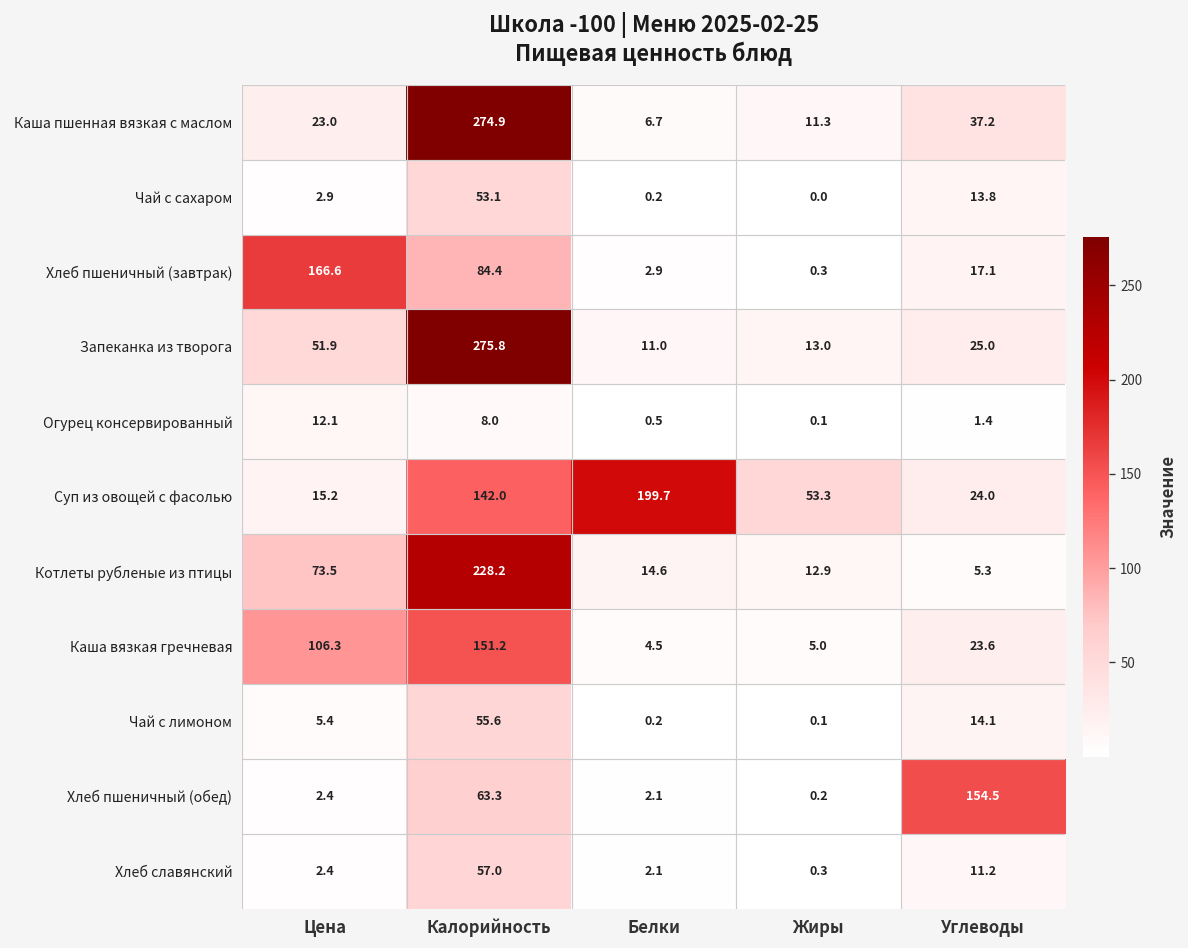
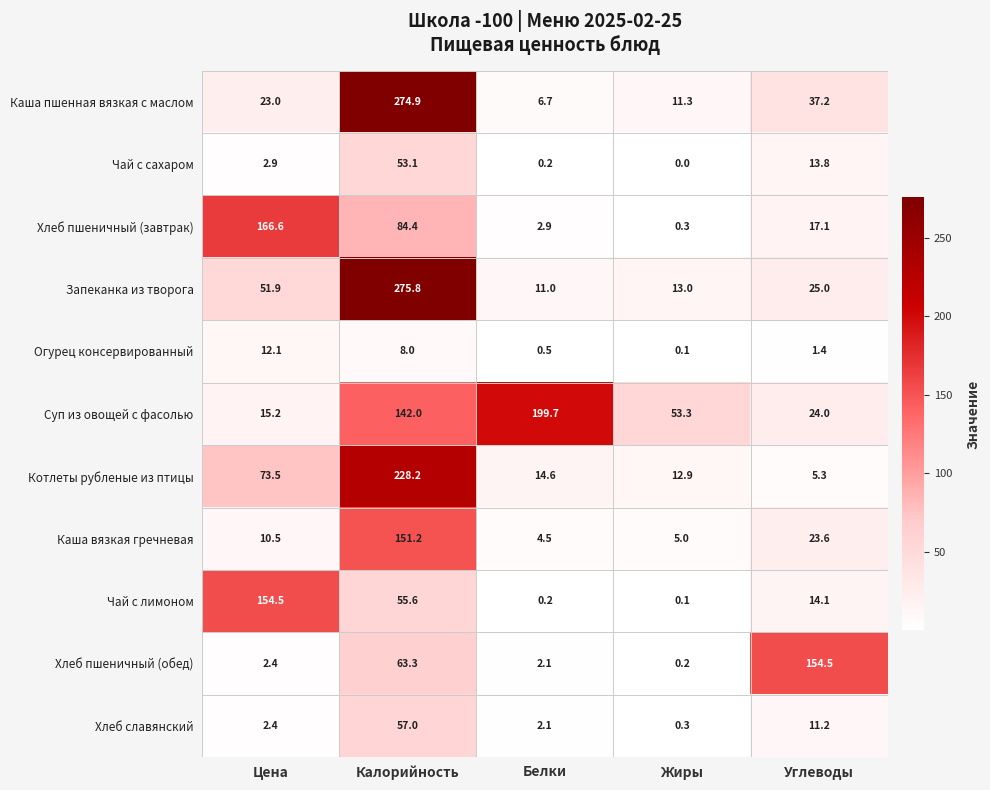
Каша вязкая гречневая, Цена: 106.3 -> 10.5
Чай с лимоном, Цена: 5.4 -> 154.5
